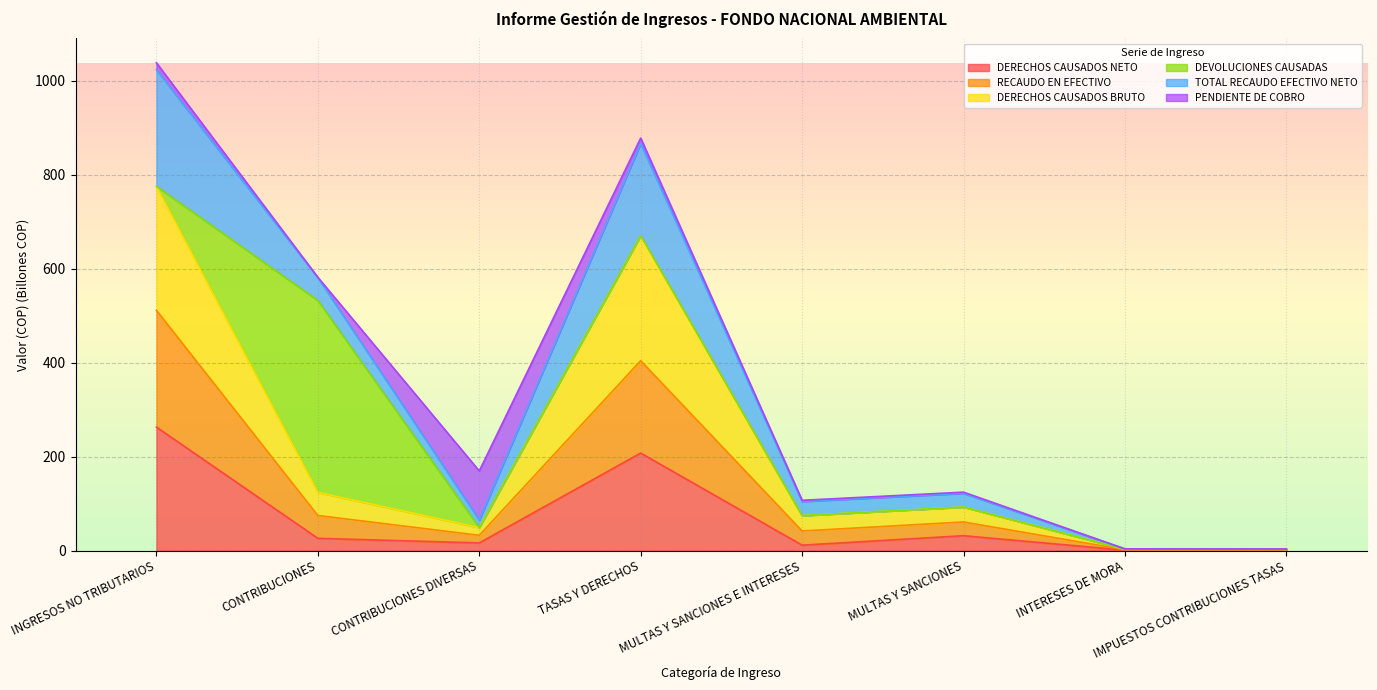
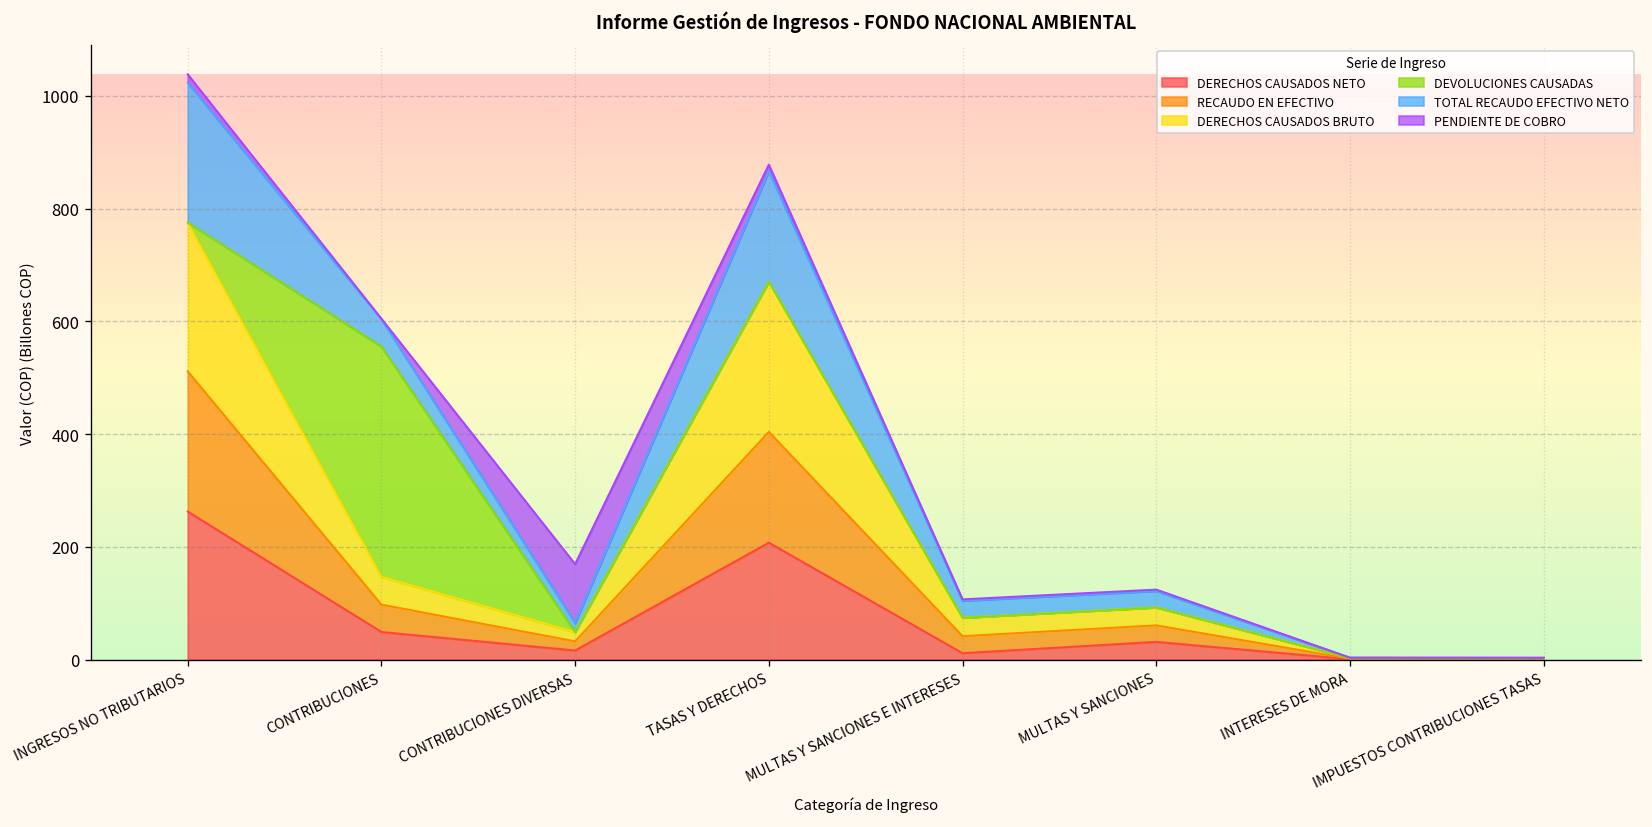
DERECHOS CAUSADOS NETO, CONTRIBUCIONES: 30 -> 50
